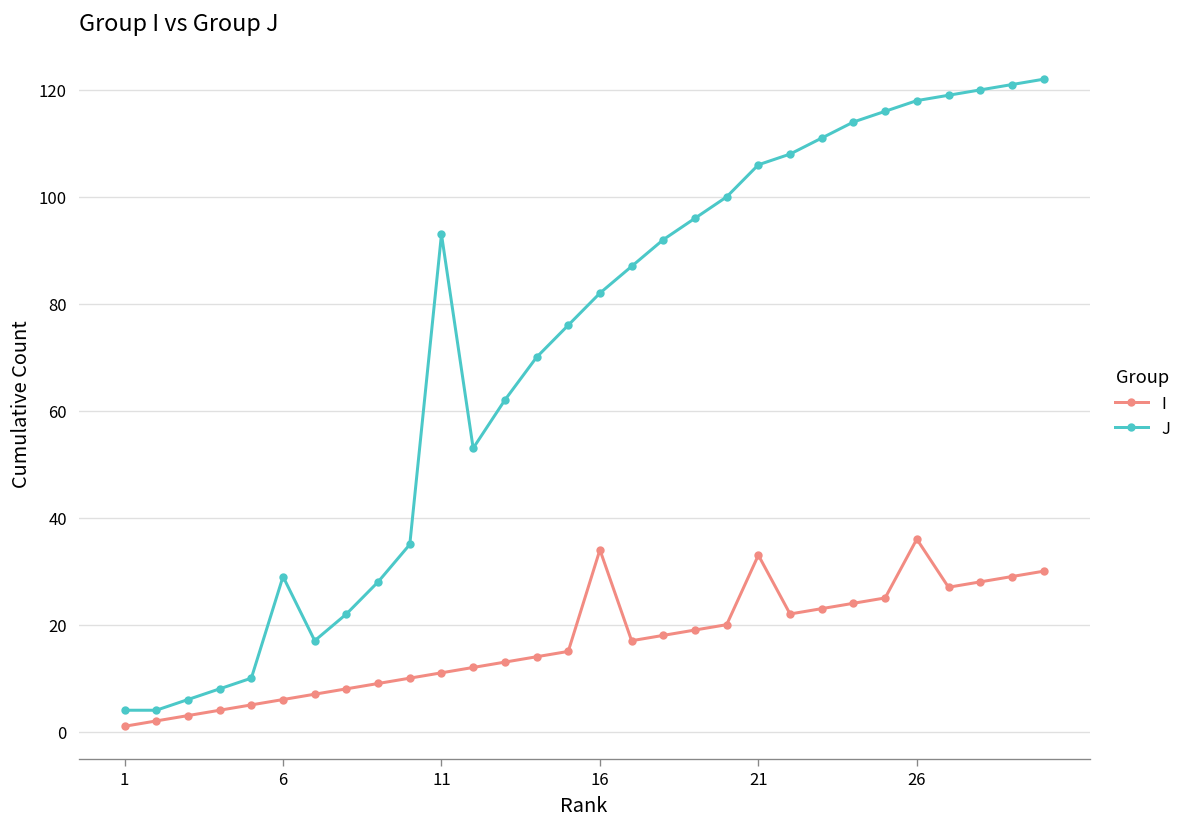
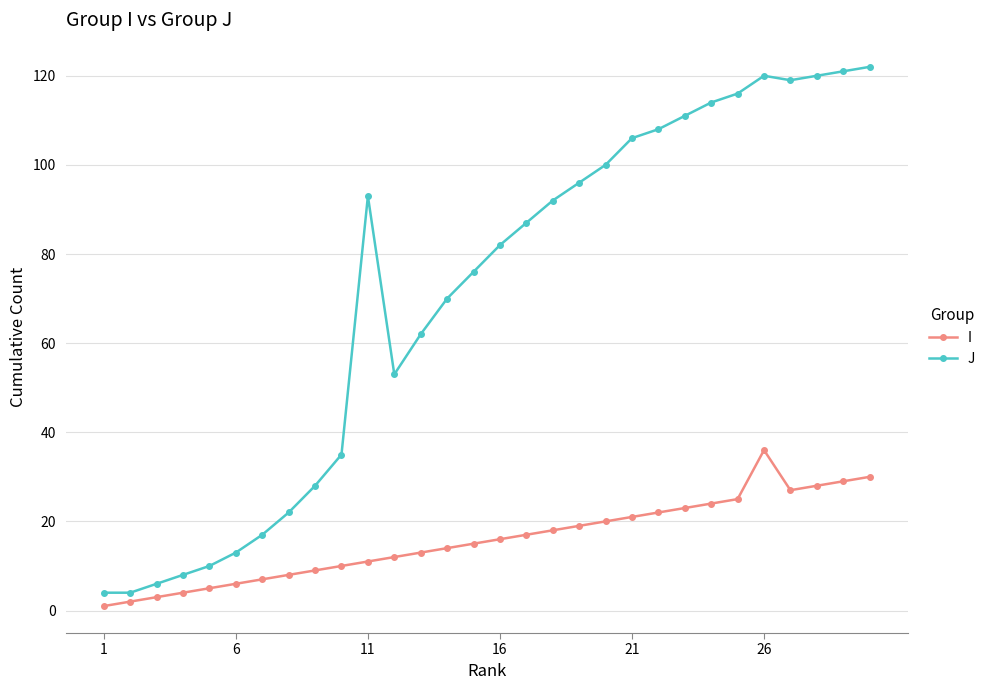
J, 6: 29 -> 13
I, 16: 34 -> 16
I, 21: 33 -> 21
J, 26: 118 -> 120
